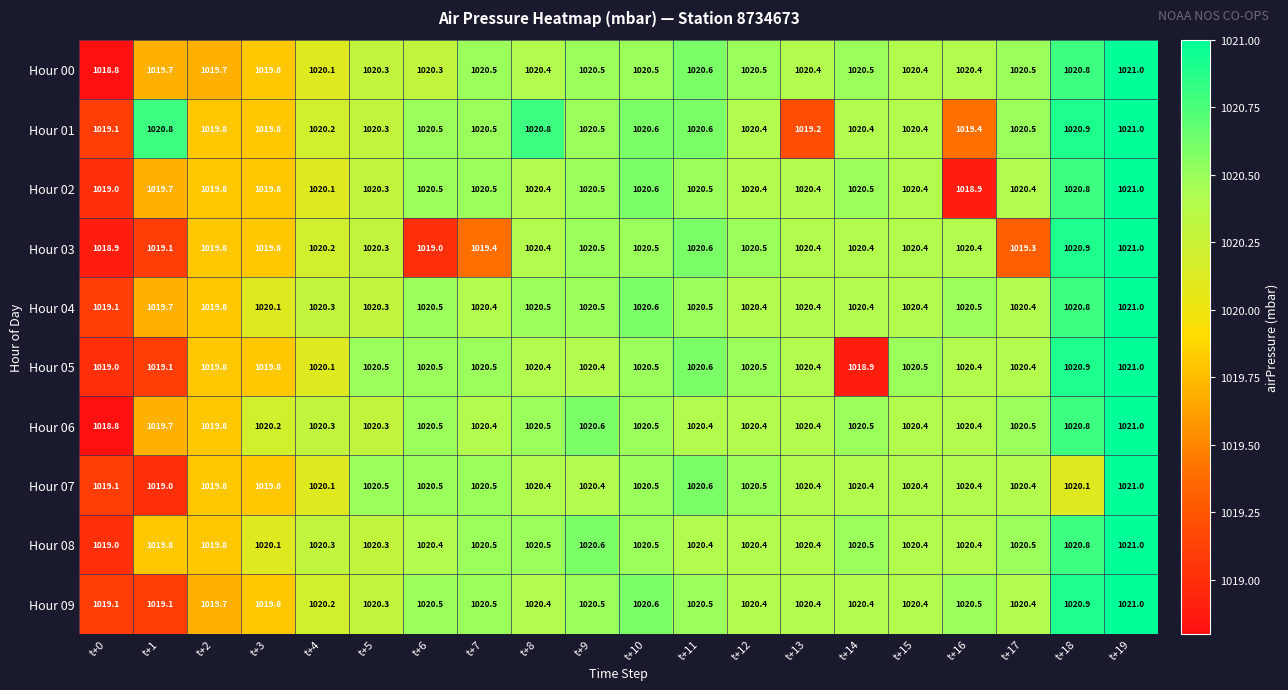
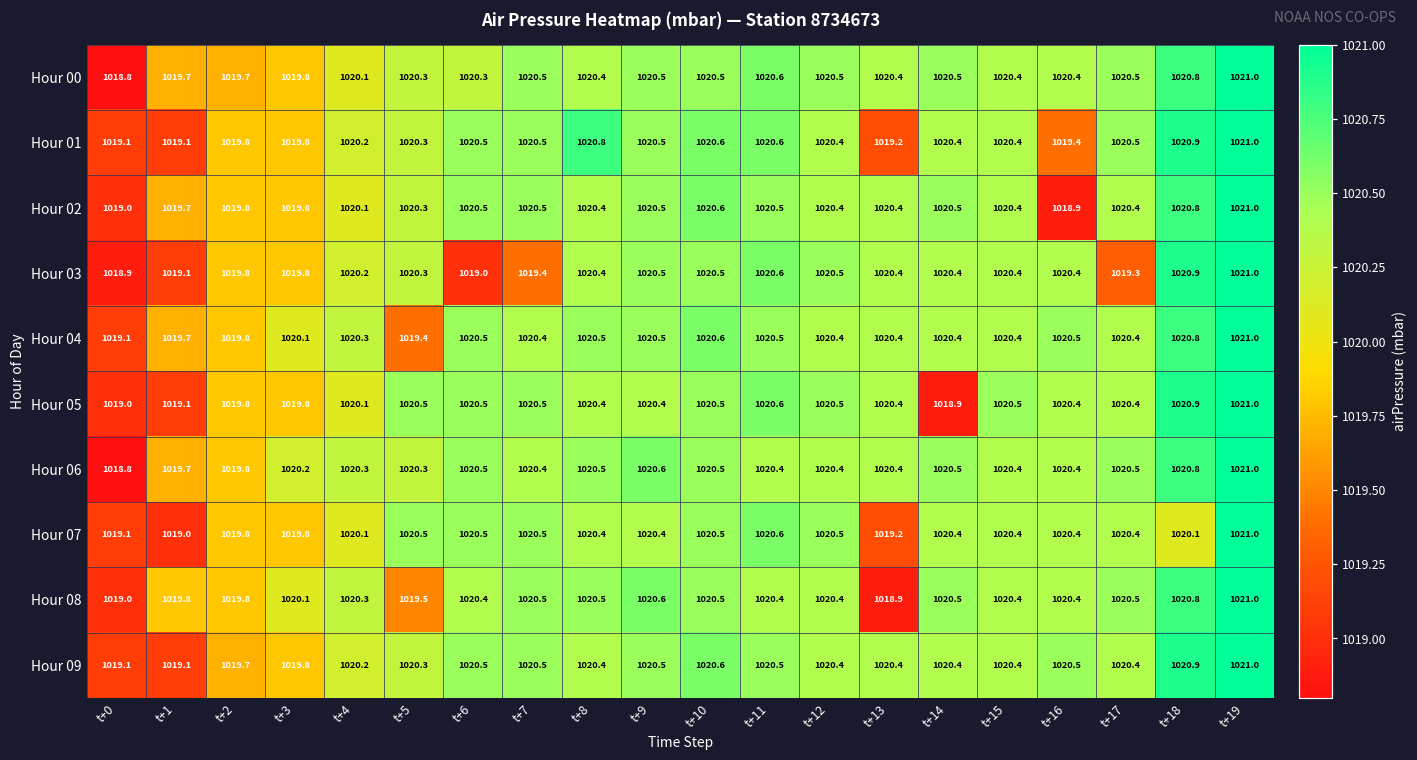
Hour 01, t+1: 1020.8 -> 1019.1
Hour 04, t+5: 1020.3 -> 1019.4
Hour 07, t+13: 1020.4 -> 1019.2
Hour 08, t+5: 1020.3 -> 1019.5
Hour 08, t+13: 1020.4 -> 1018.9
